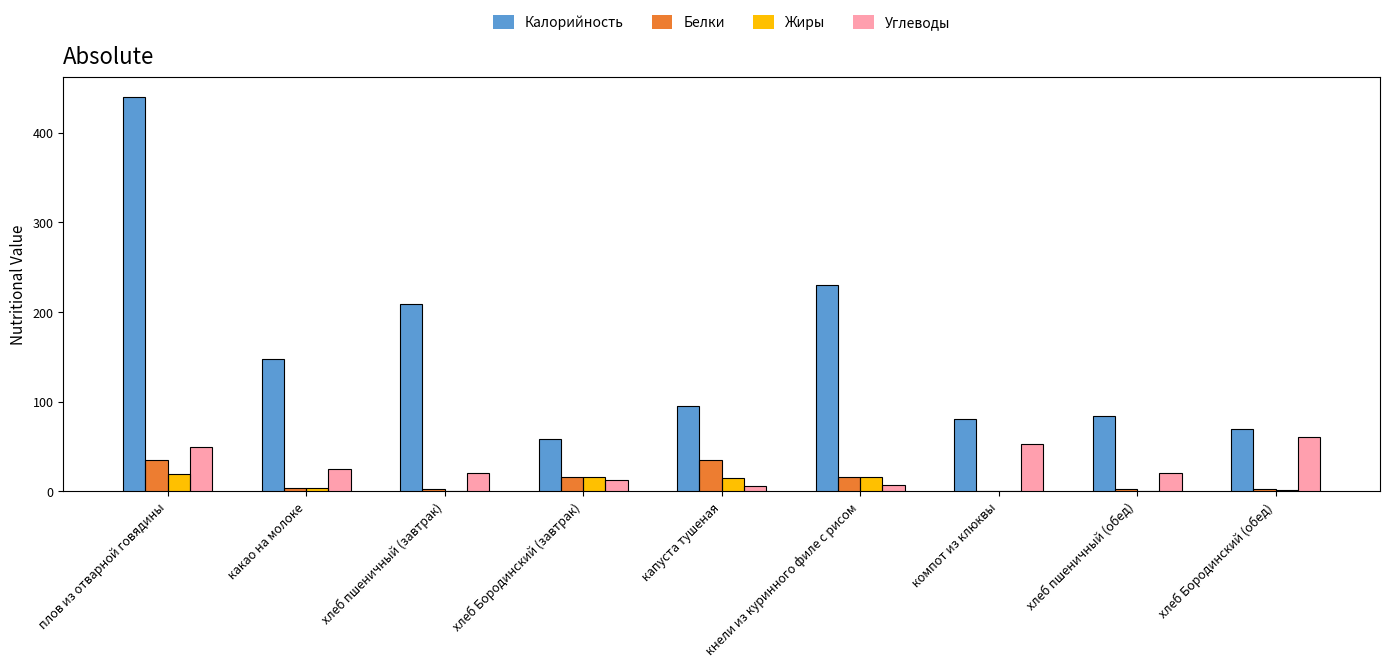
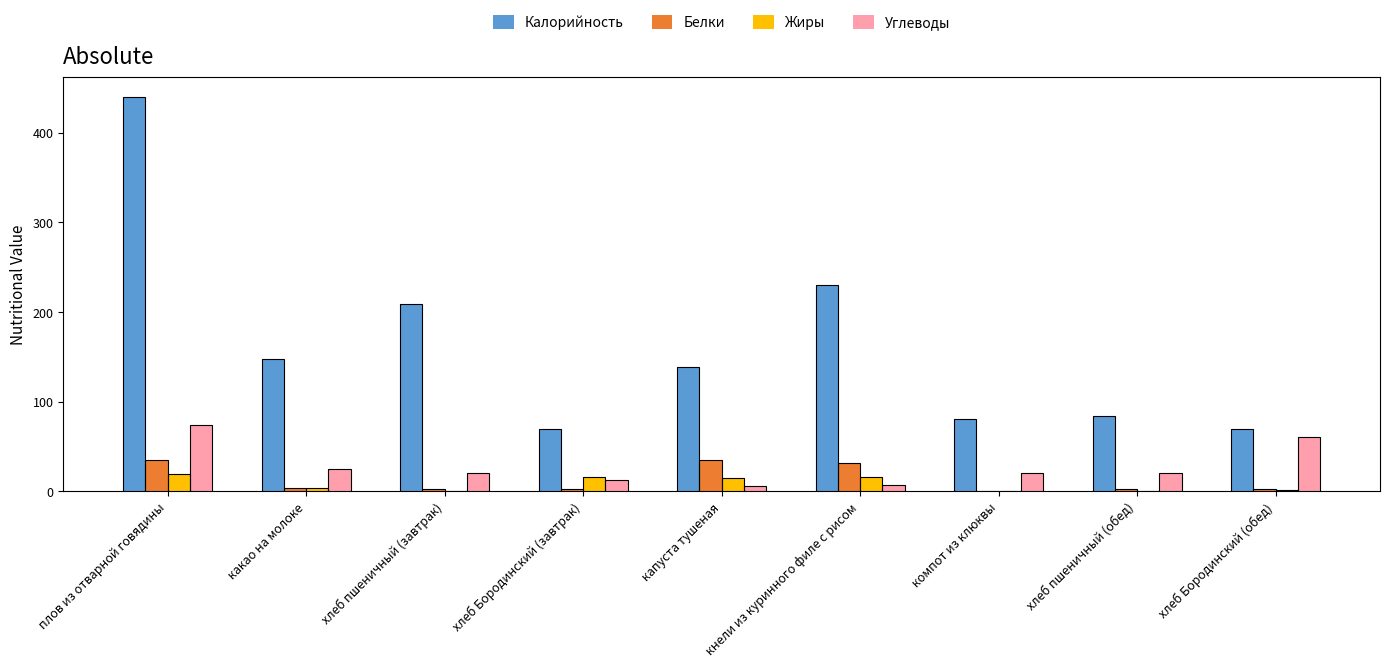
Углеводы, плов из отварной говядины: 50 -> 70
Калорийность, хлеб Бородинский (завтрак): 60 -> 70
Белки, хлеб Бородинский (завтрак): 20 -> 0
Калорийность, капуста тушеная: 100 -> 140
Белки, кнели из куринного филе с рисом: 20 -> 30
Углеводы, компот из клюквы: 50 -> 20
